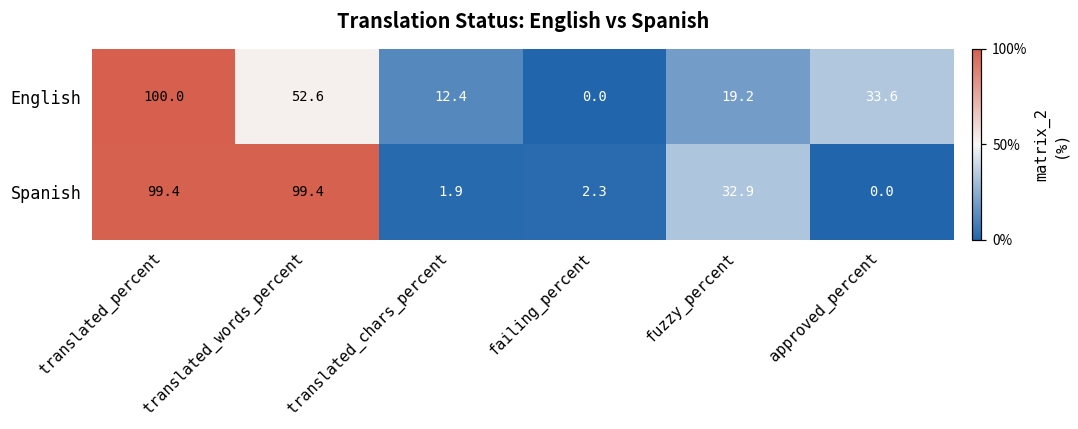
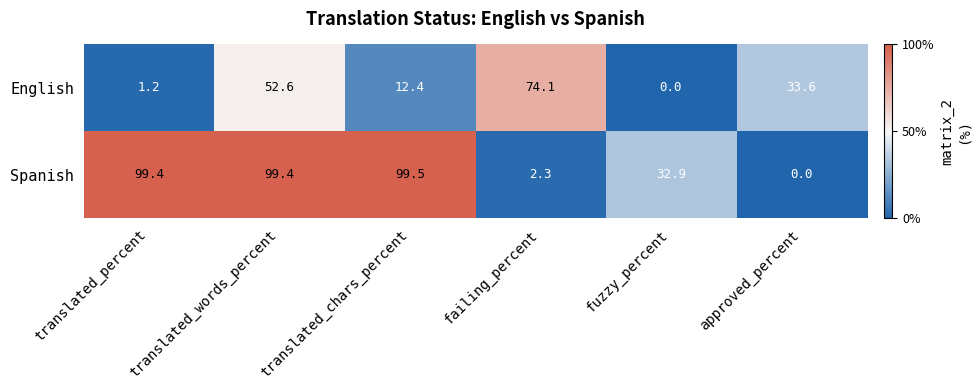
English, translated_percent: 100.0 -> 1.2
English, failing_percent: 0.0 -> 74.1
English, fuzzy_percent: 19.2 -> 0.0
Spanish, translated_chars_percent: 1.9 -> 99.5
